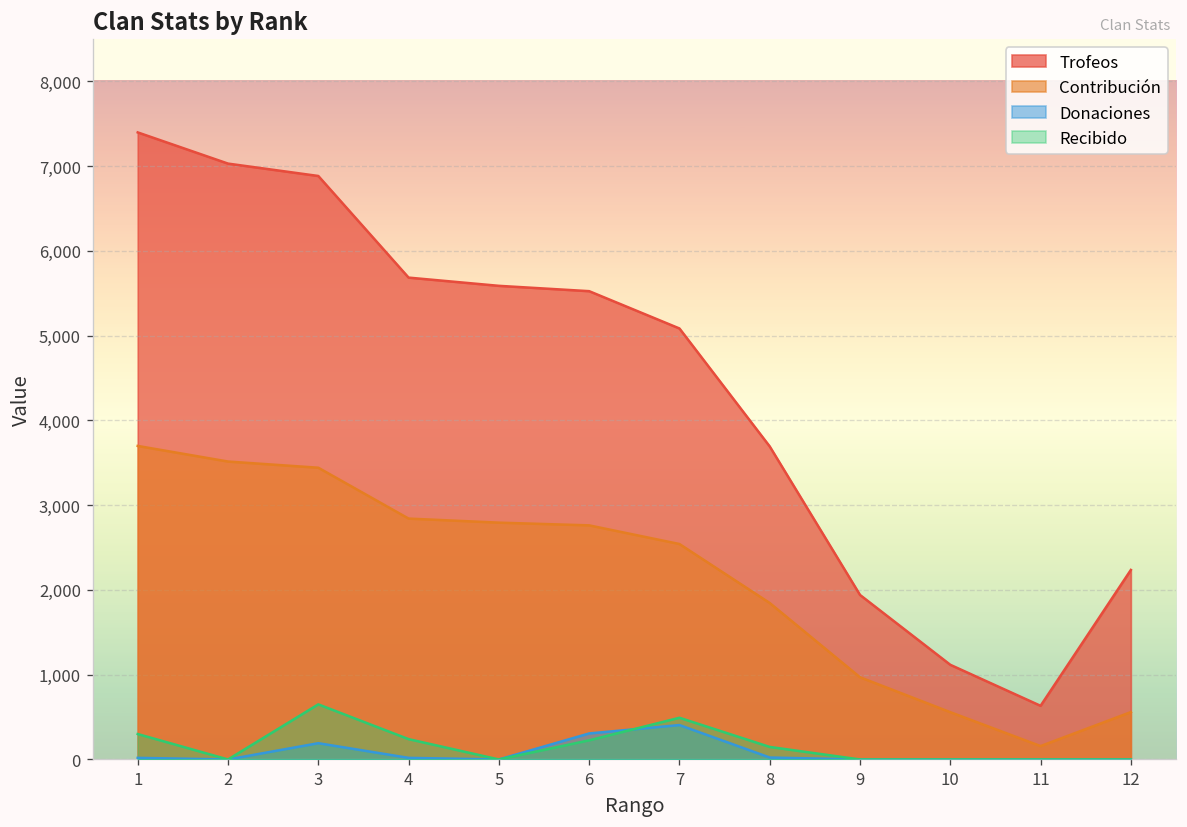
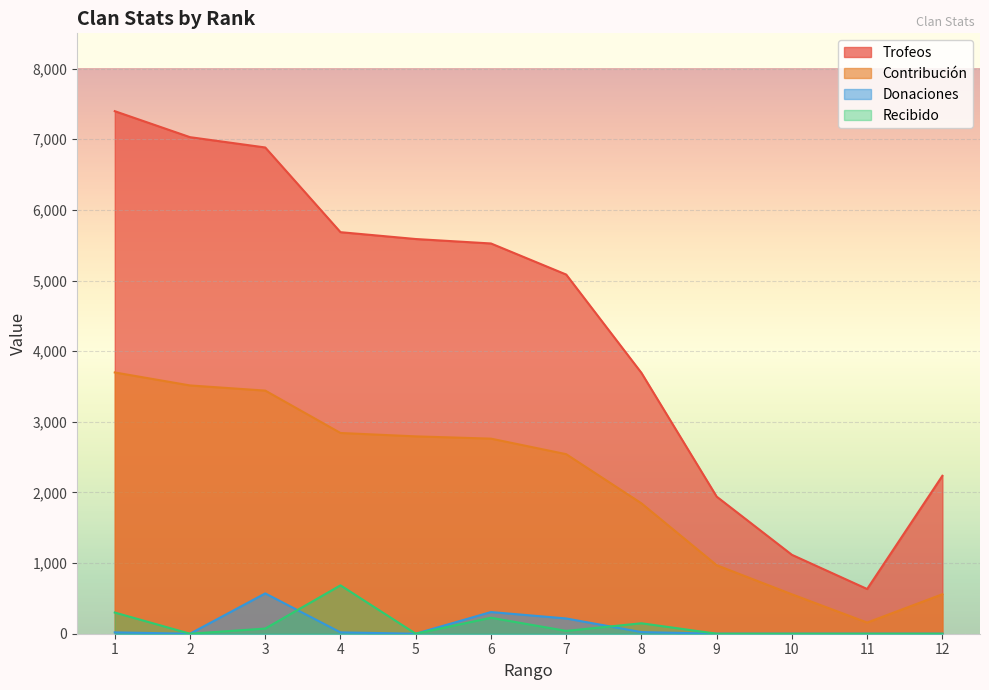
Donaciones, 3: 200 -> 600
Recibido, 3: 700 -> 100
Recibido, 4: 200 -> 700
Donaciones, 7: 400 -> 200
Recibido, 7: 500 -> 0
